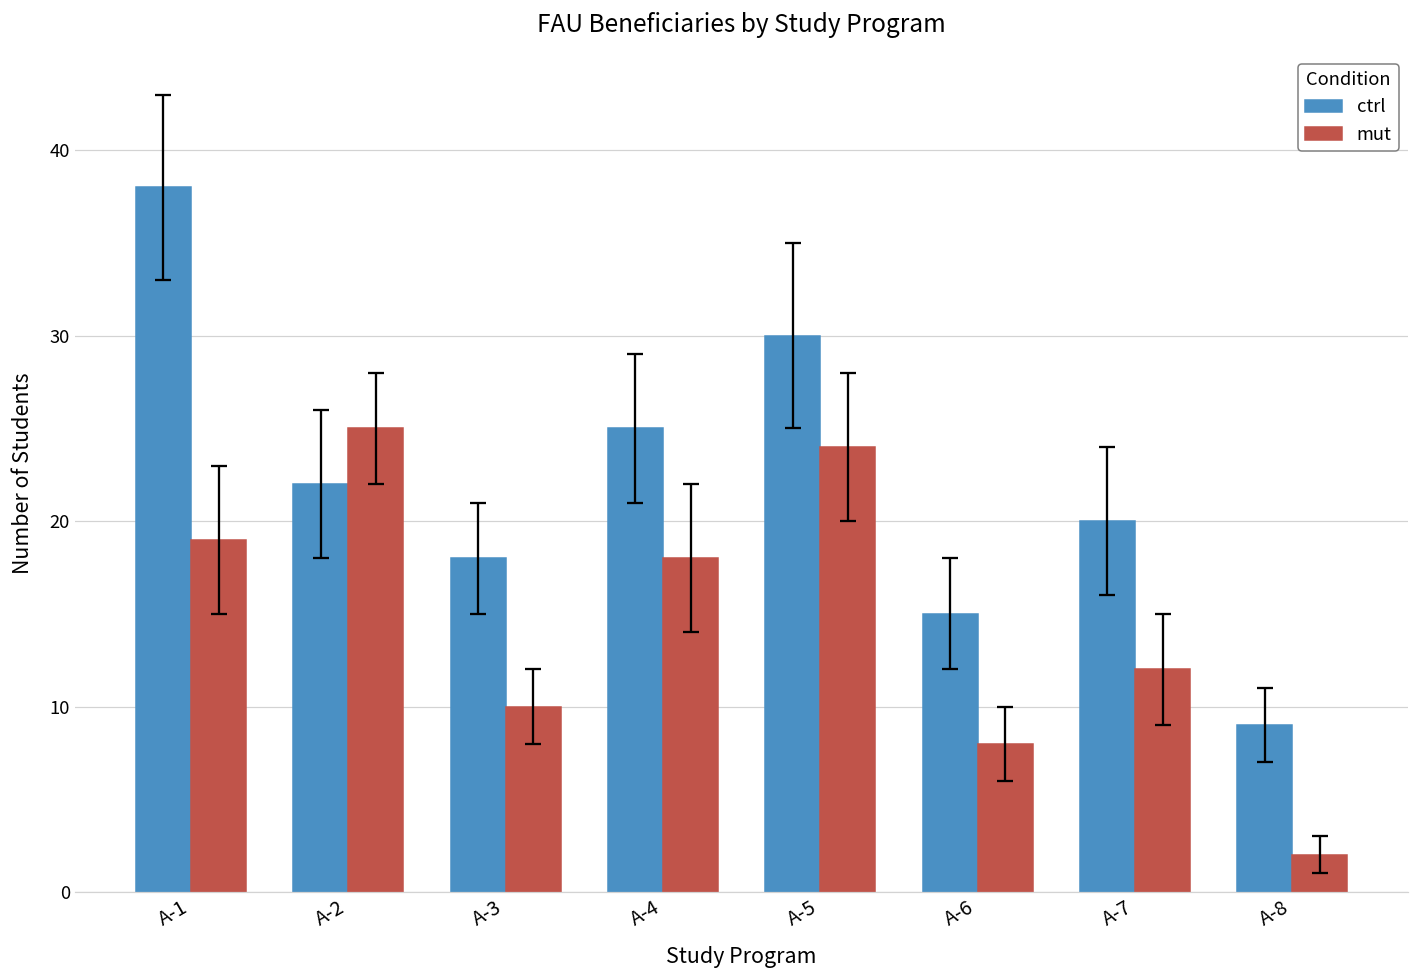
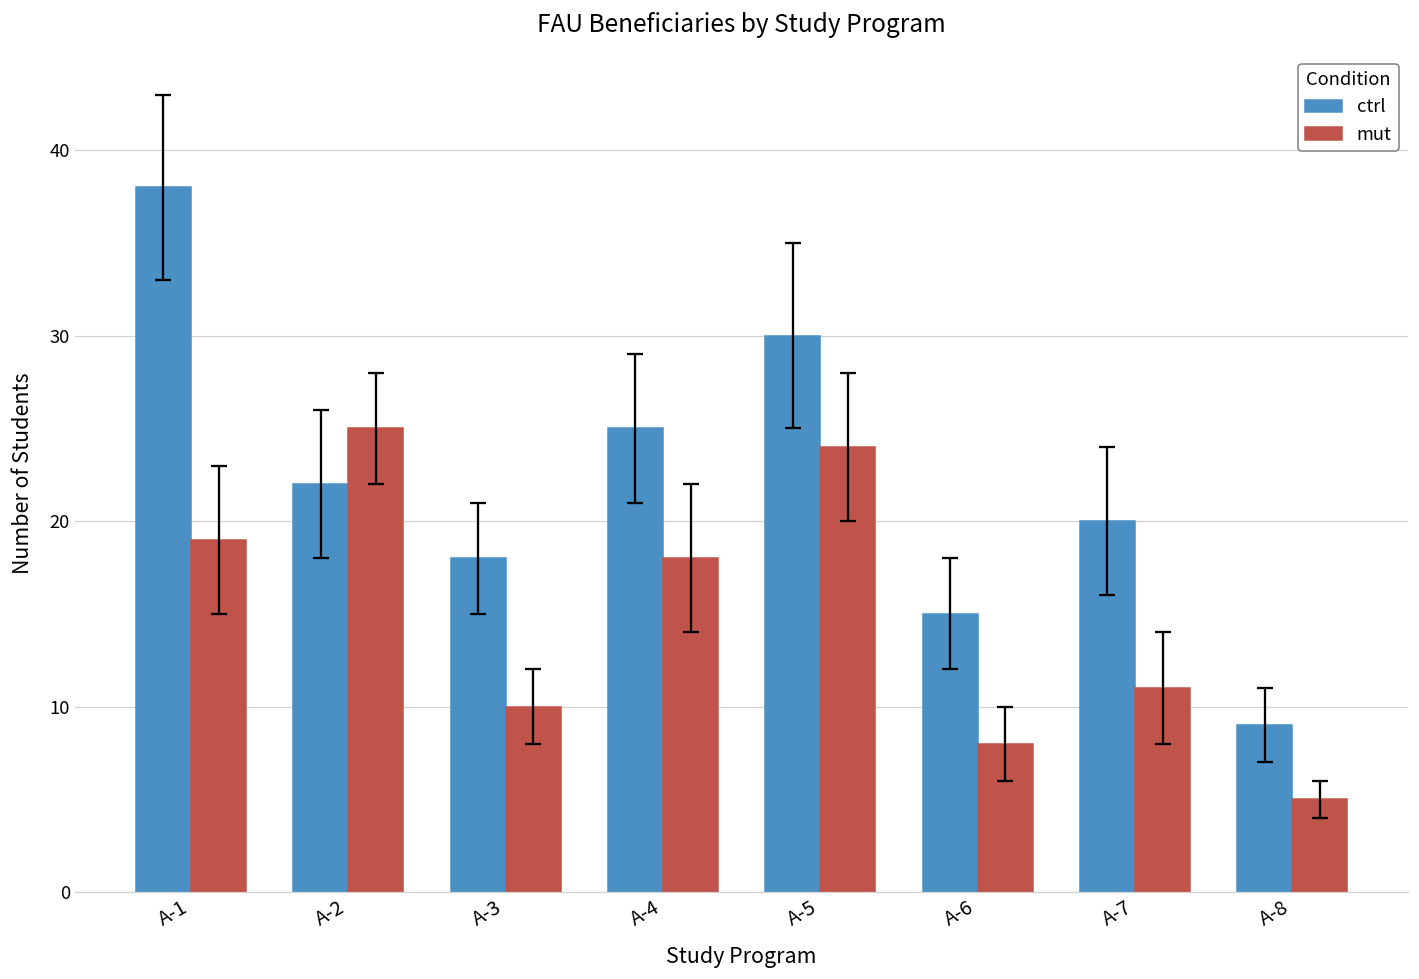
mut, A-7: 12 -> 11
mut, A-8: 2 -> 5
